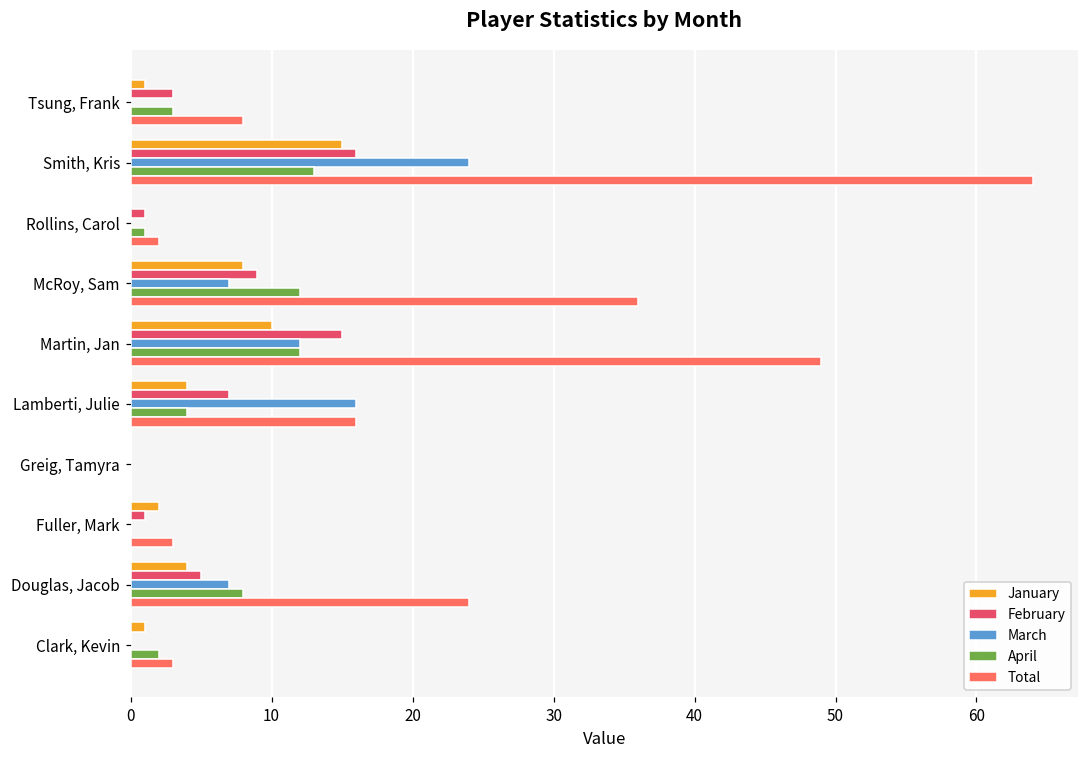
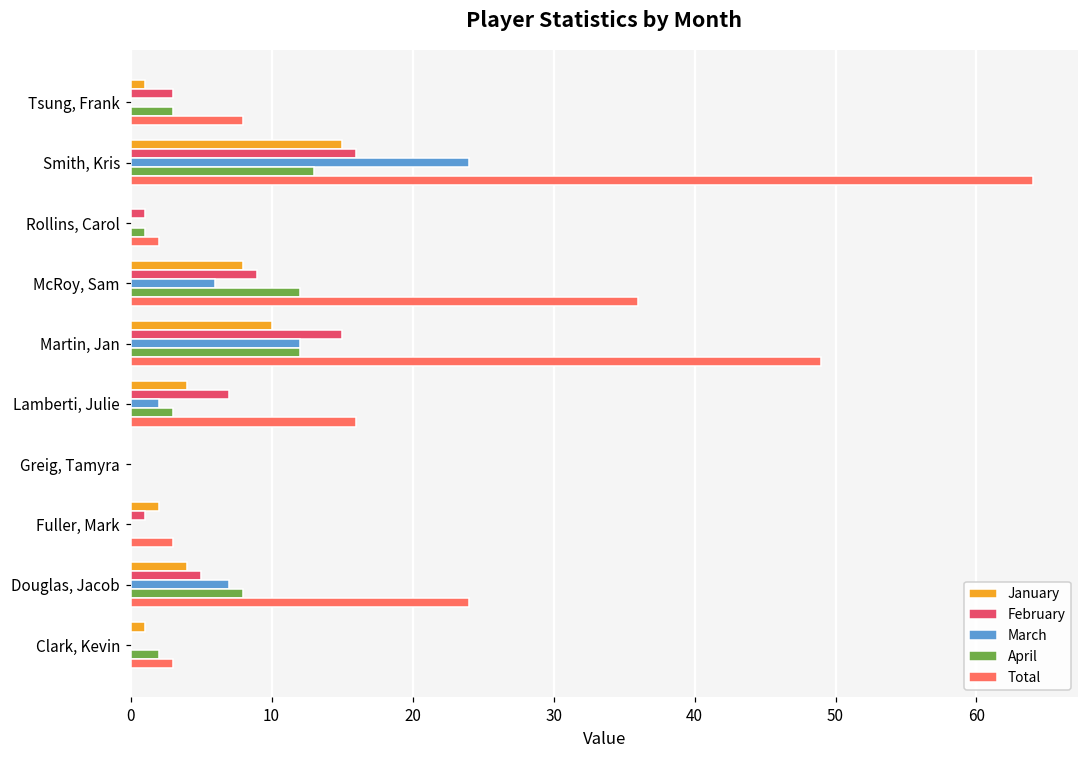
March, McRoy, Sam: 7 -> 6
March, Lamberti, Julie: 16 -> 2
April, Lamberti, Julie: 4 -> 3
